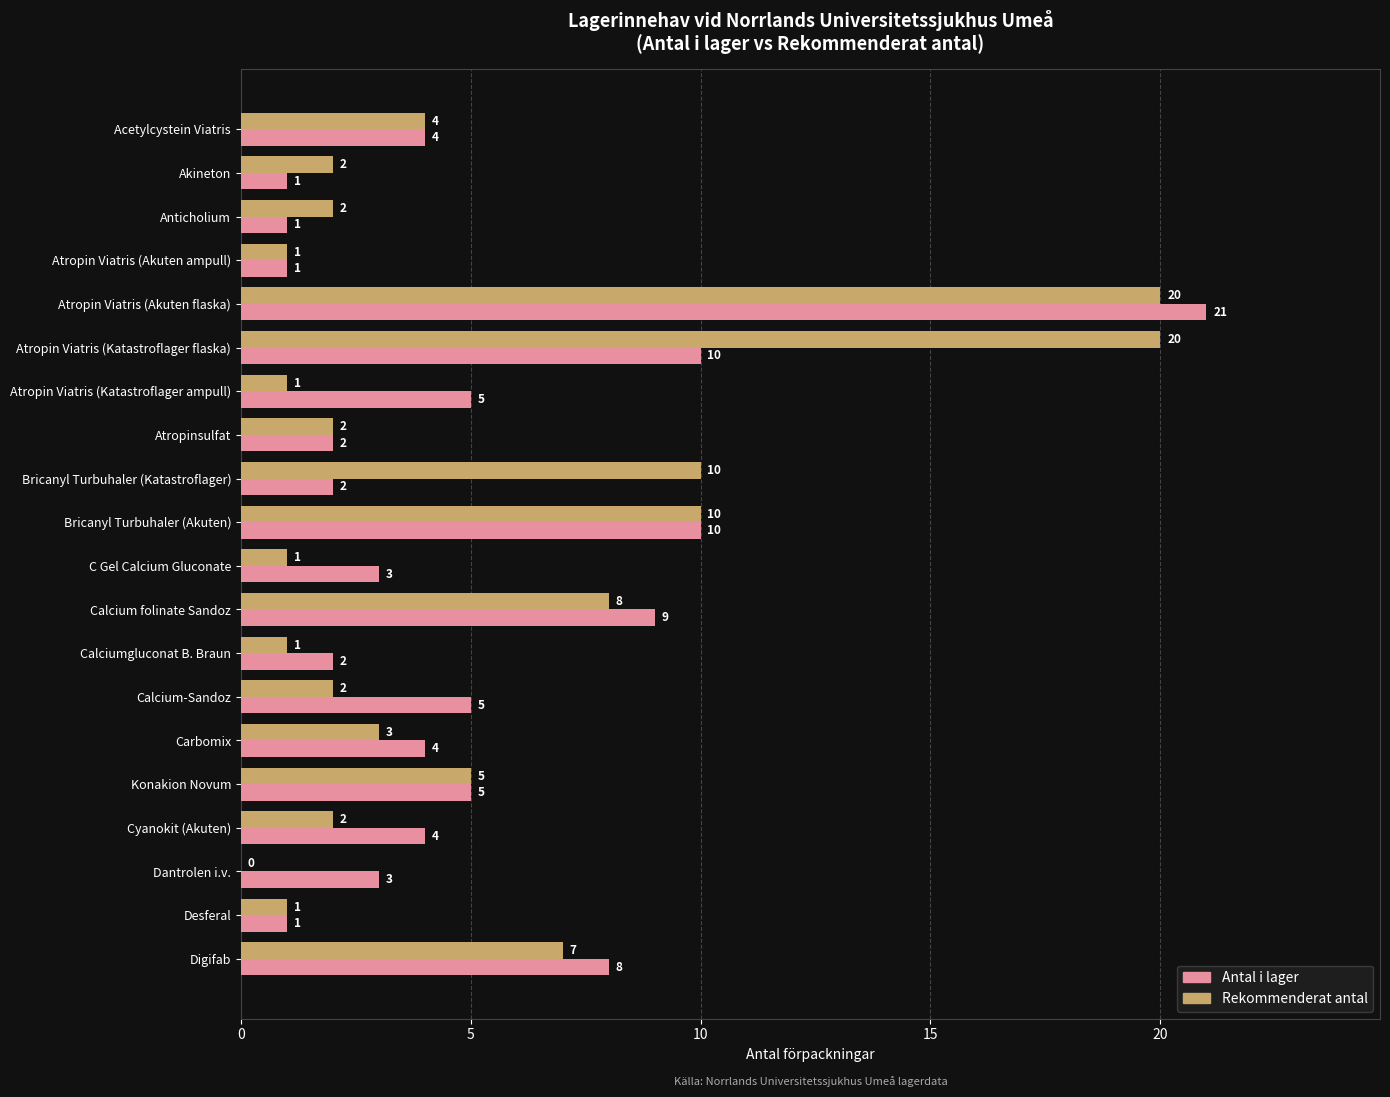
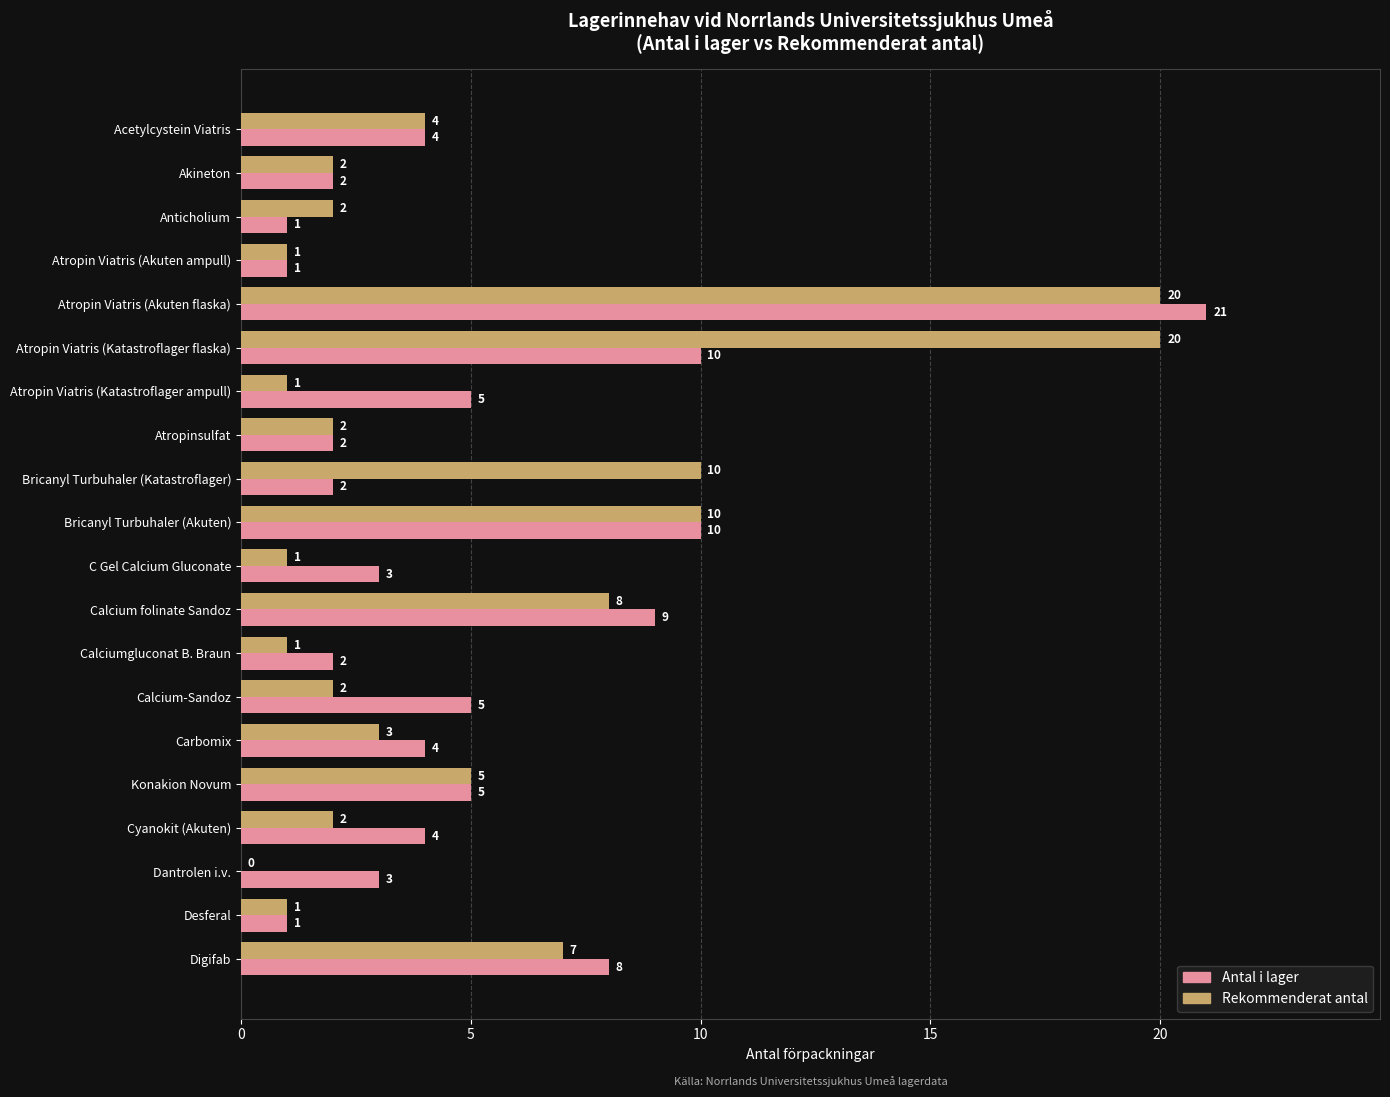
Antal i lager, Akineton: 1 -> 2
